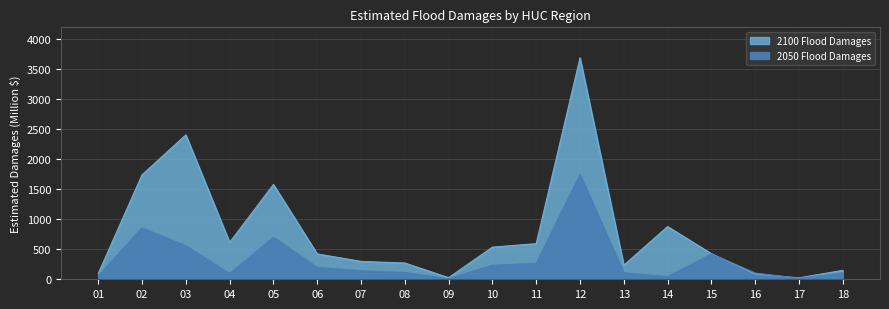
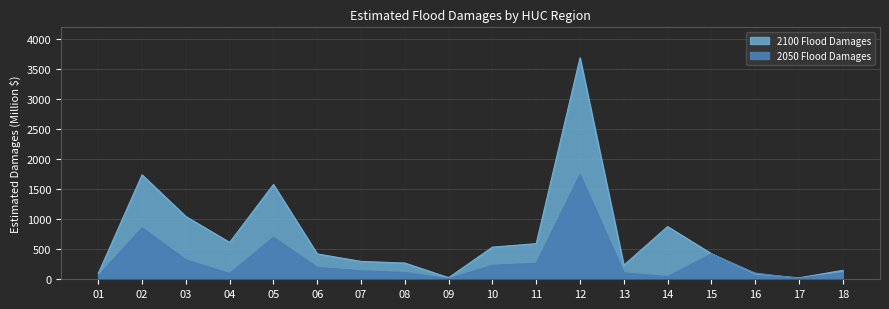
2100 Flood Damages, 03: 2400 -> 1000
2050 Flood Damages, 03: 600 -> 300
